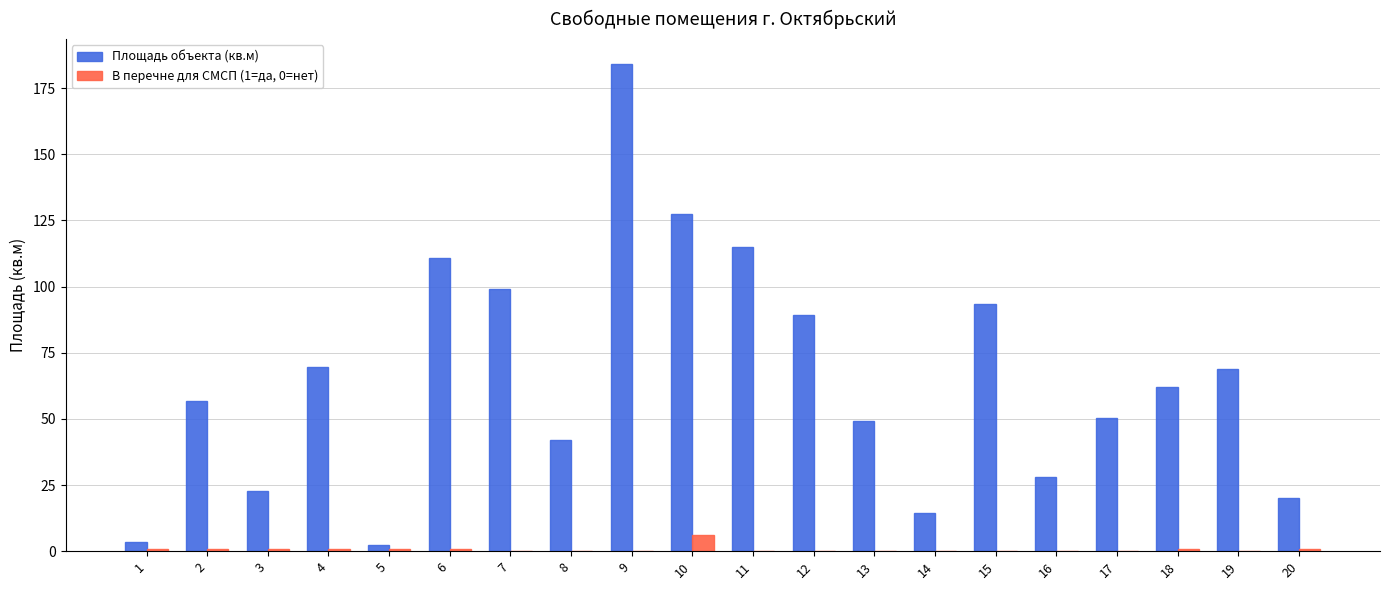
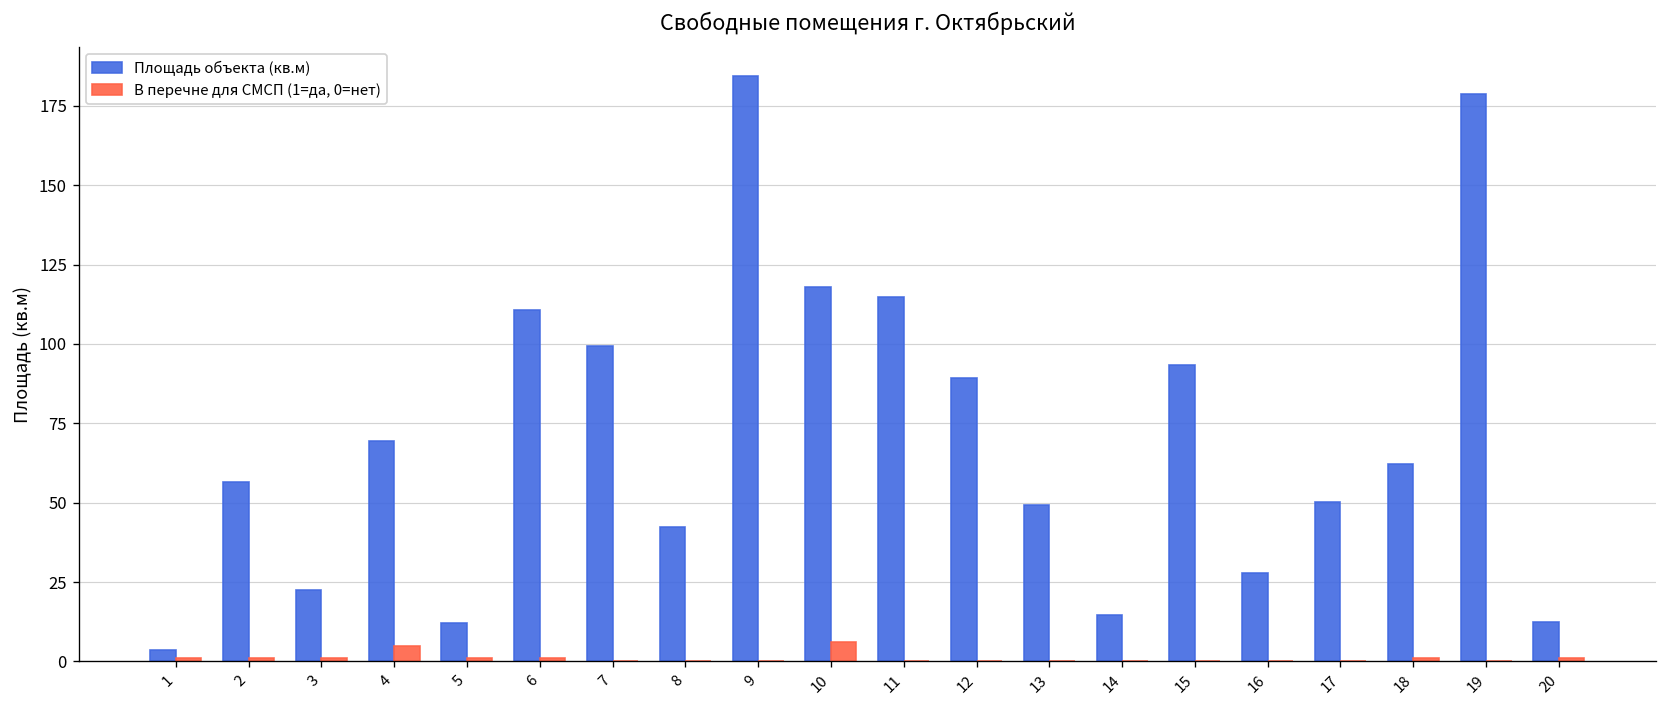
В перечне для СМСП (1=да, 0=нет), 4: 1 -> 5
Площадь объекта (кв.м), 5: 2 -> 12
Площадь объекта (кв.м), 10: 128 -> 118
Площадь объекта (кв.м), 19: 69 -> 179
Площадь объекта (кв.м), 20: 20 -> 12
